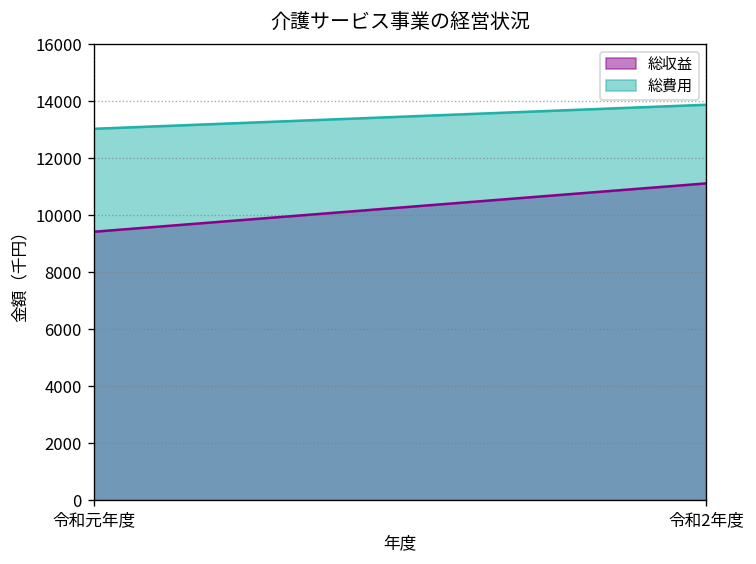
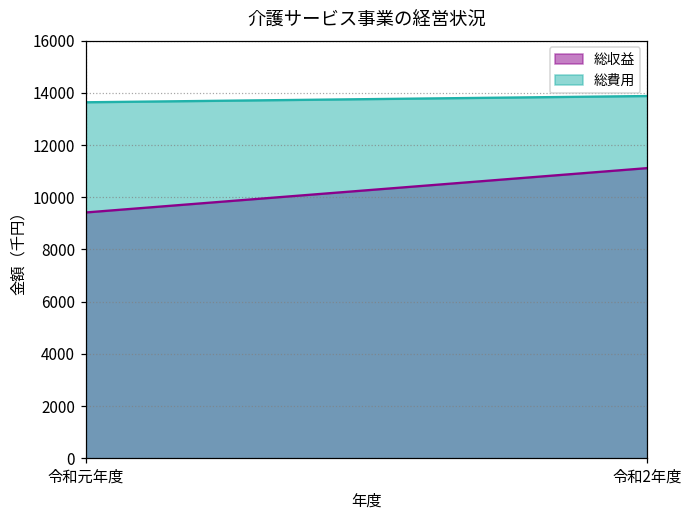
総費用, 令和元年度: 13000 -> 13600
